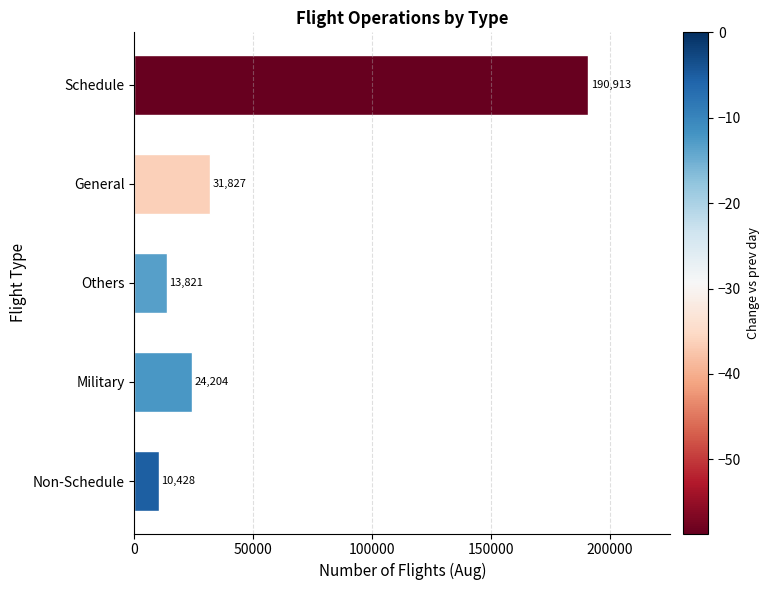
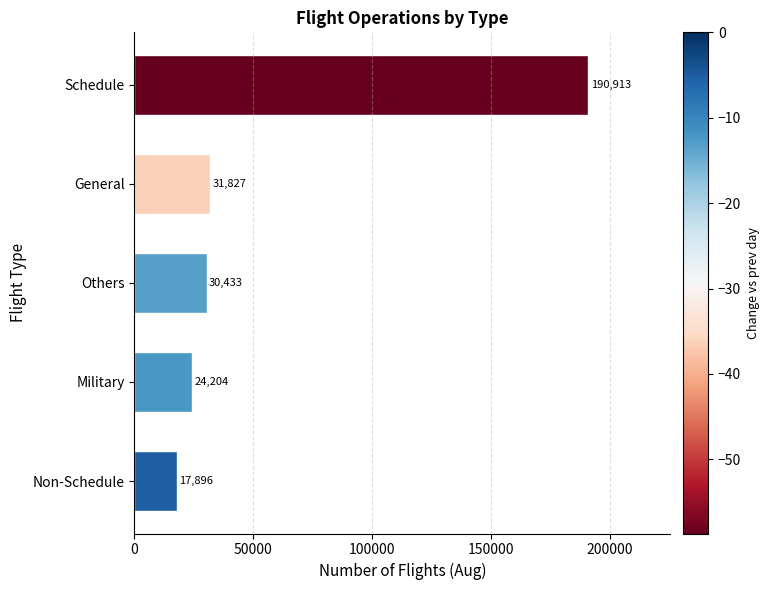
Others: 13,821 -> 30,433
Non-Schedule: 10,428 -> 17,896
